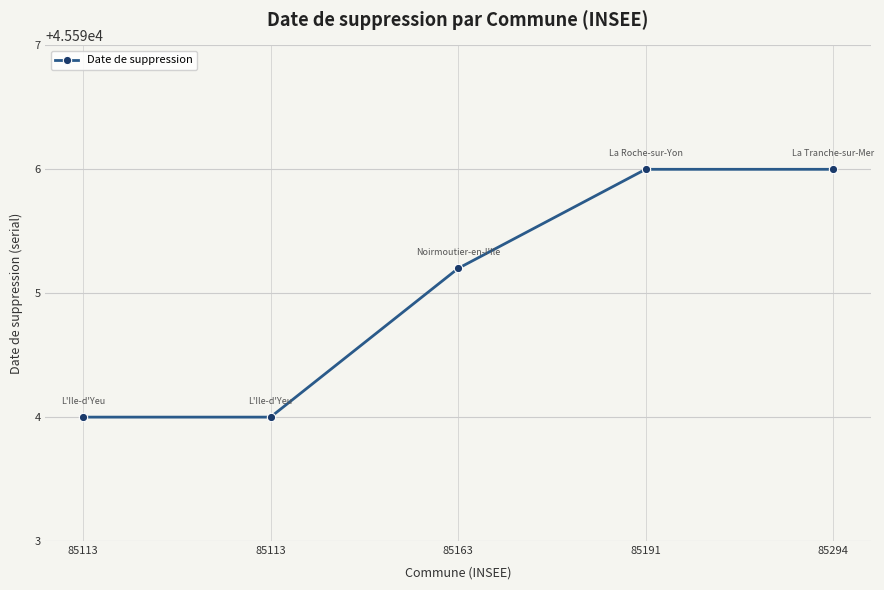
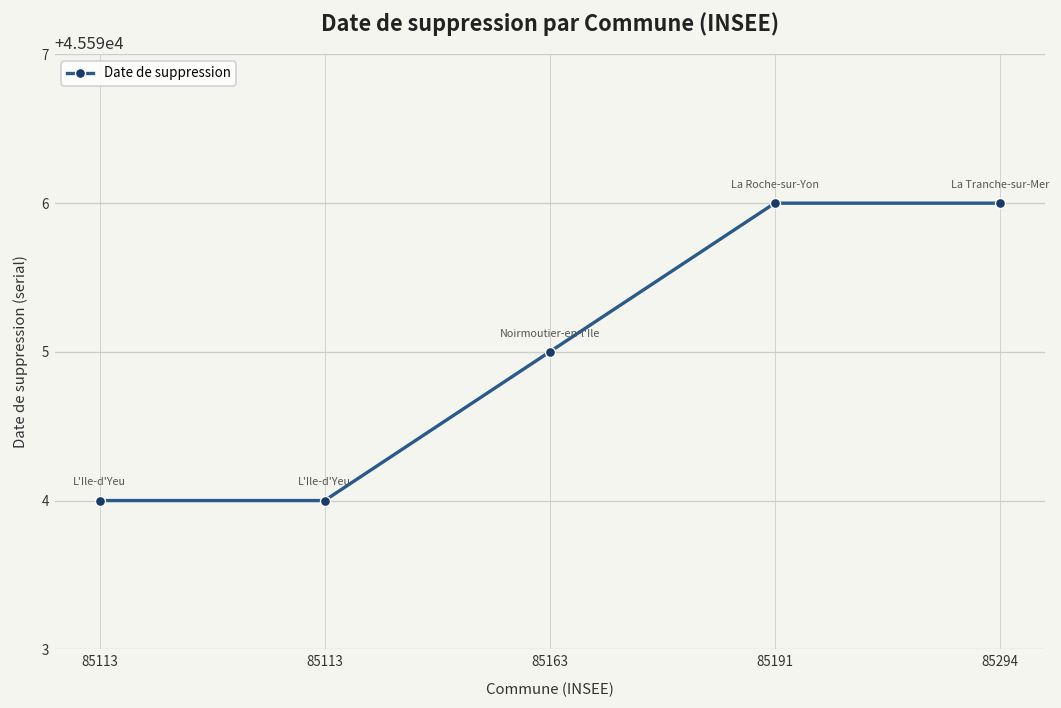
85163: 45595.2 -> 45595.0
